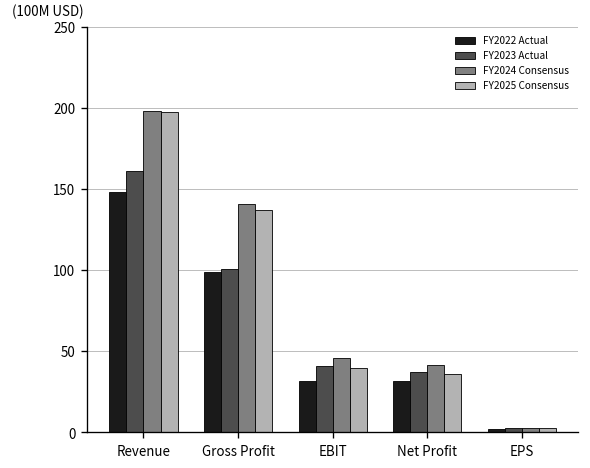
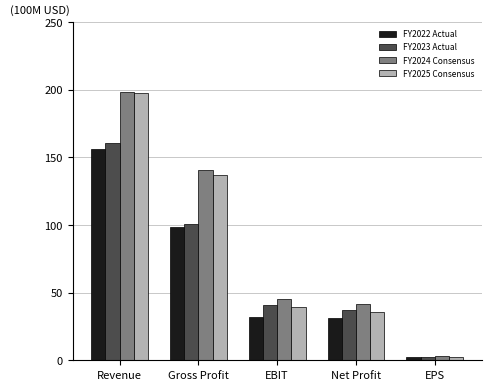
FY2022 Actual, Revenue: 148 -> 156
